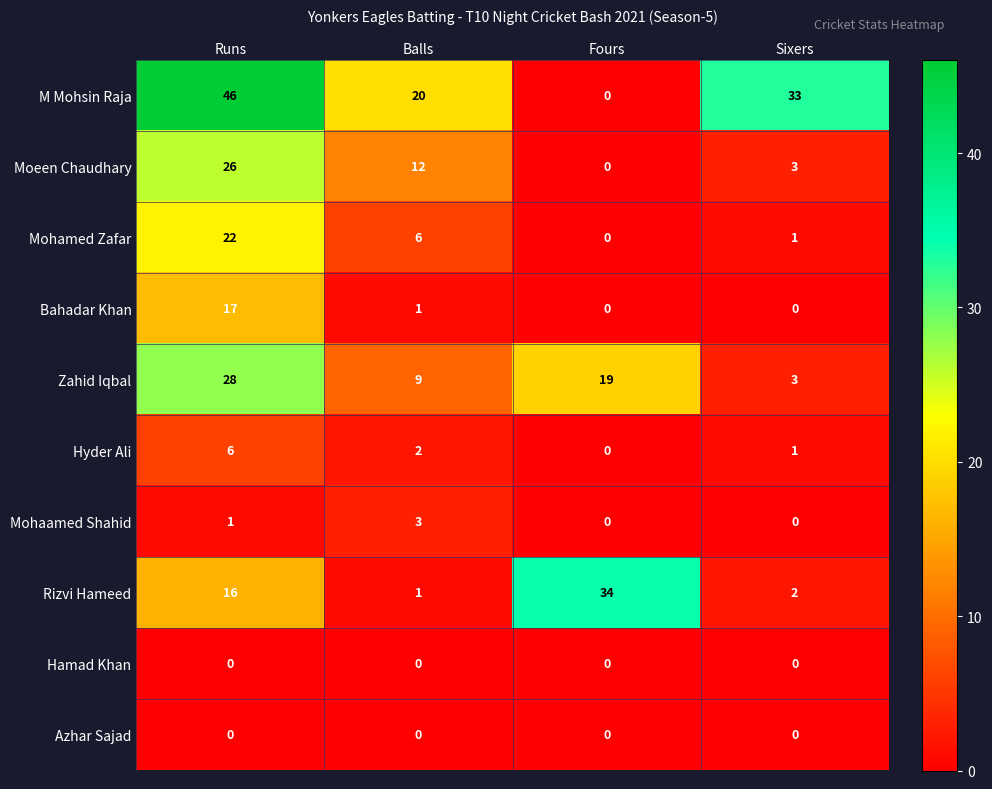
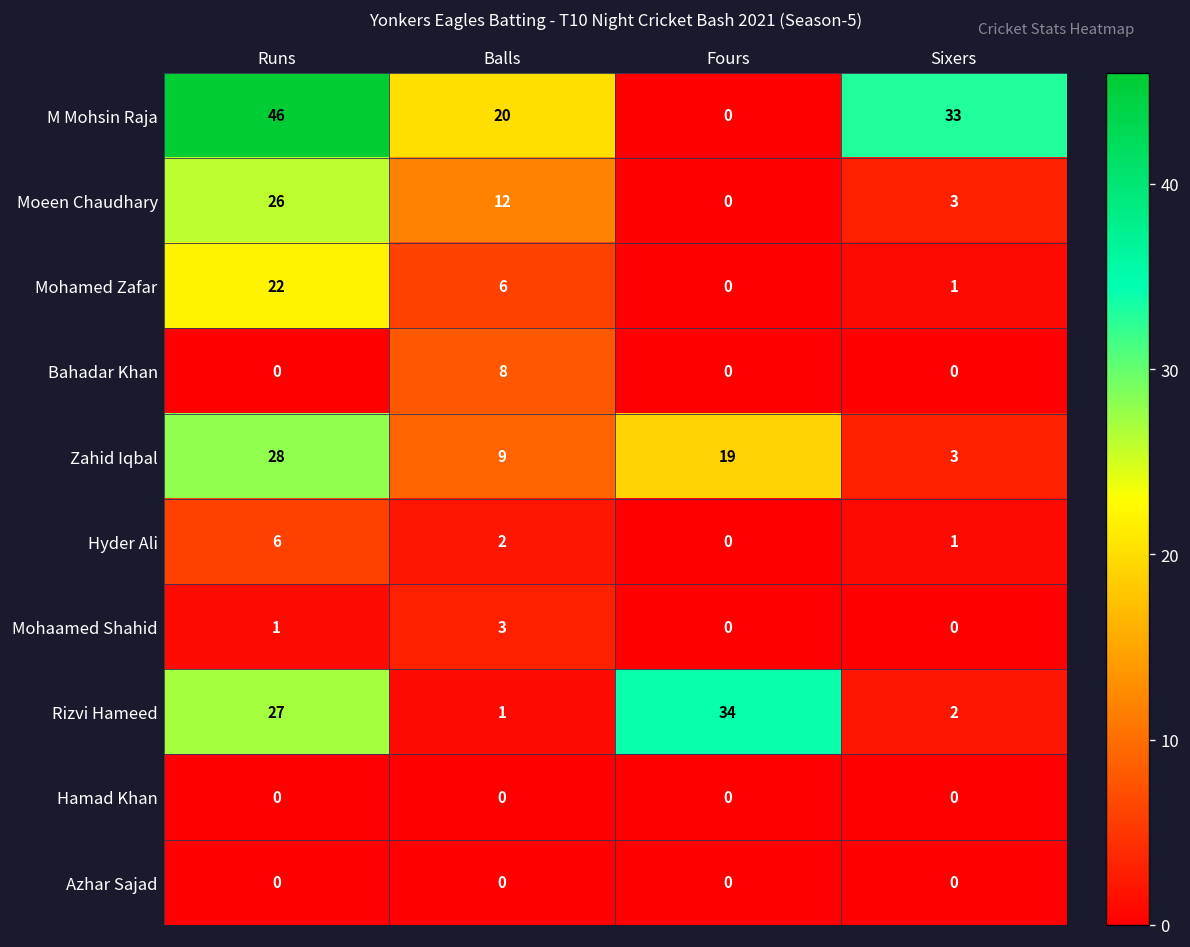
Bahadar Khan, Runs: 17 -> 0
Bahadar Khan, Balls: 1 -> 8
Rizvi Hameed, Runs: 16 -> 27
